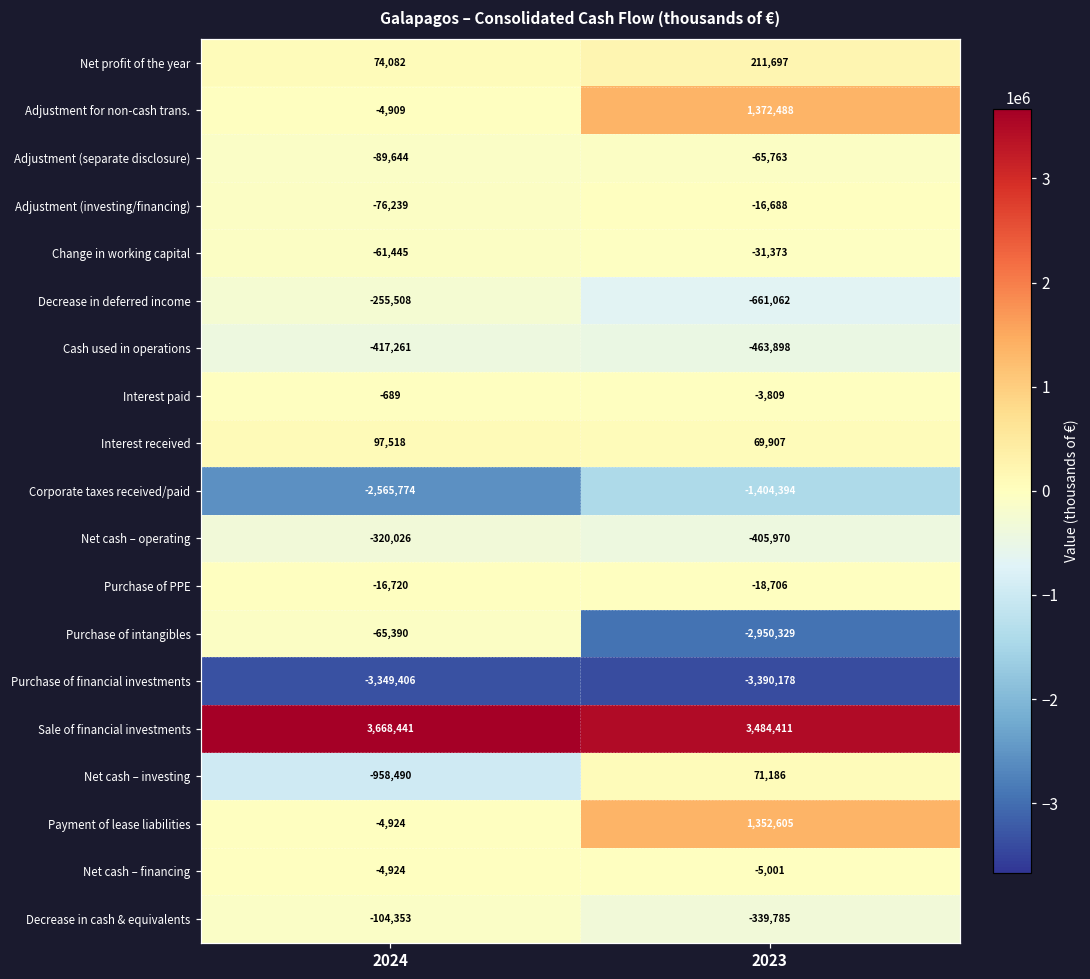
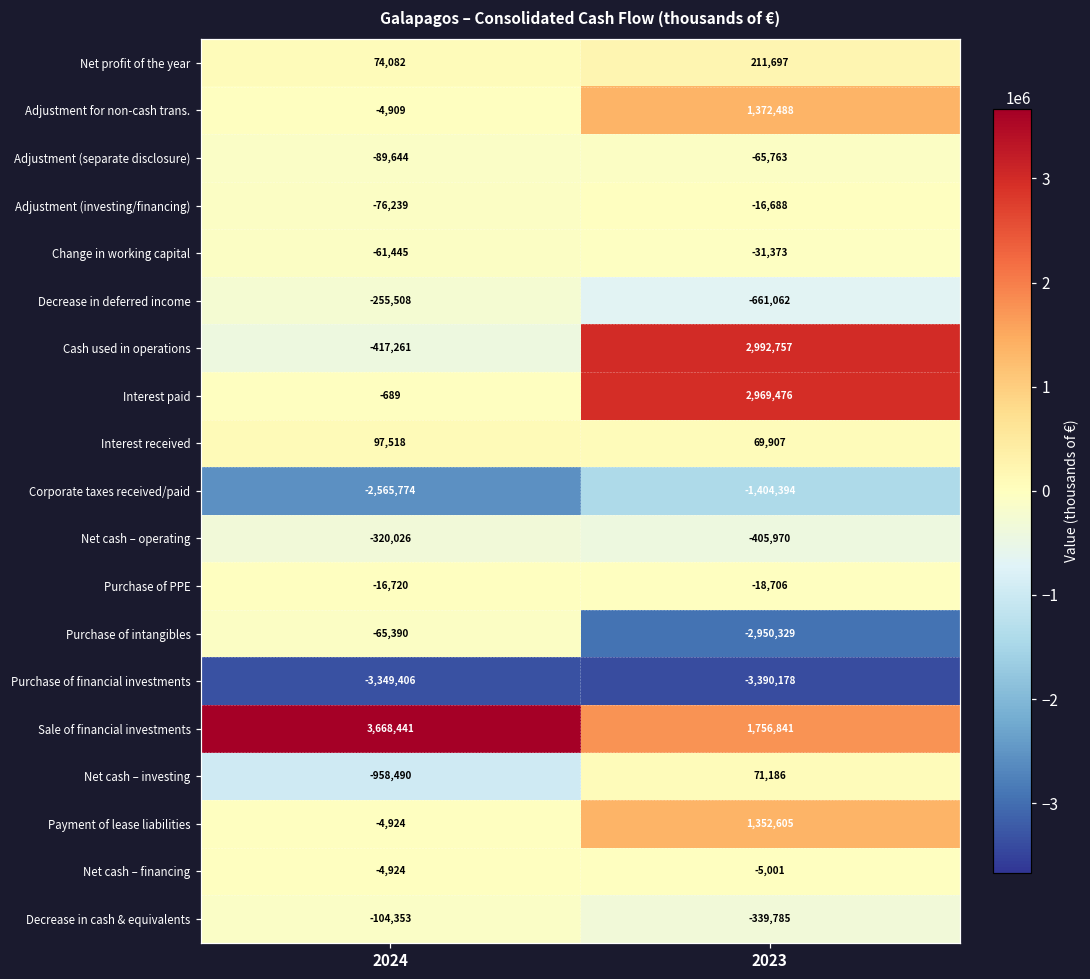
Cash used in operations, 2023: -463,898 -> 2,992,757
Interest paid, 2023: -3,809 -> 2,969,476
Sale of financial investments, 2023: 3,484,411 -> 1,756,841
